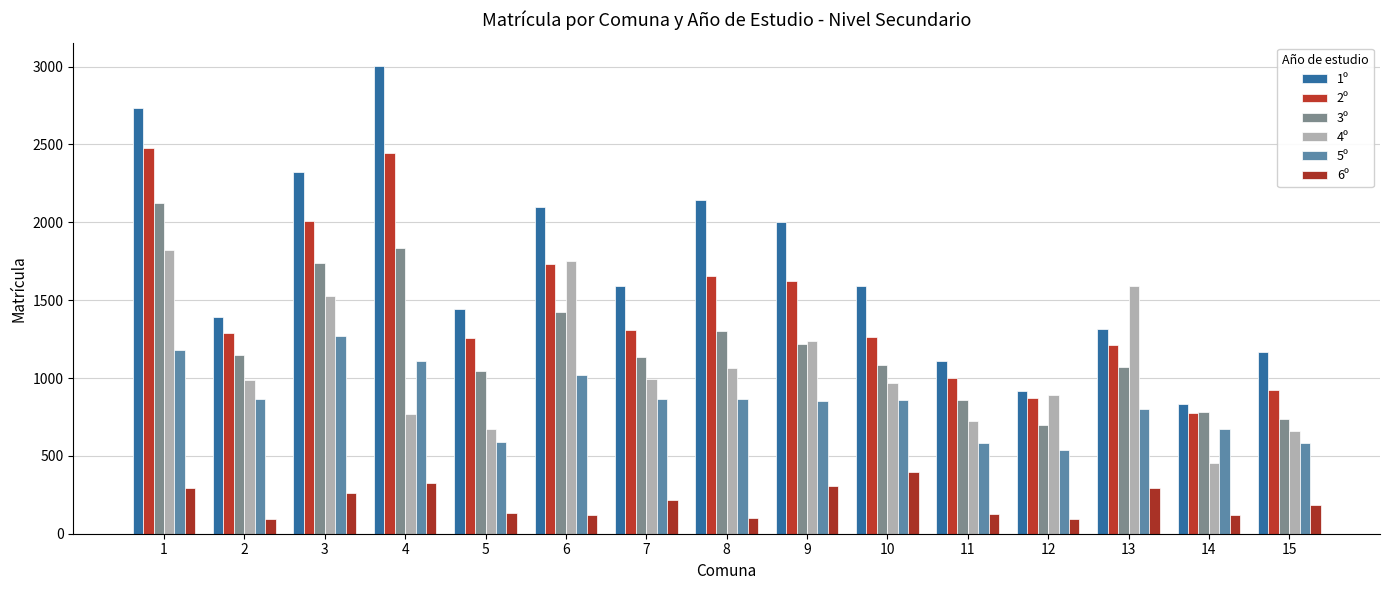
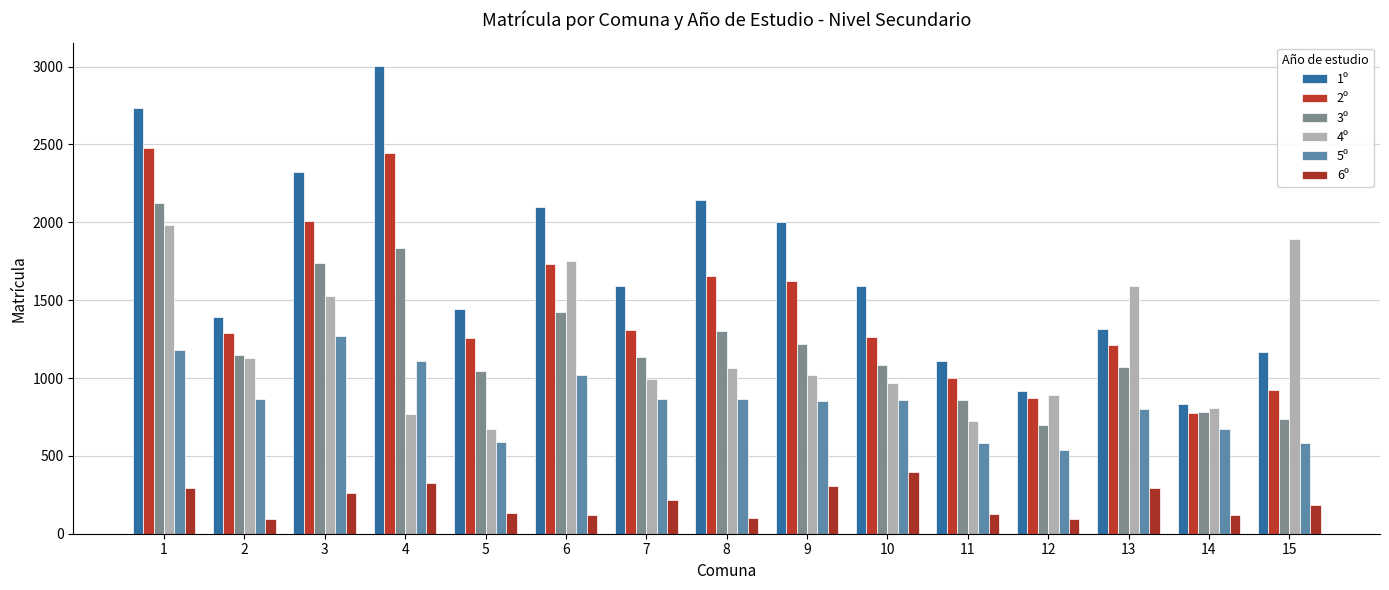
4º, 1: 1820 -> 1980
4º, 2: 990 -> 1130
4º, 9: 1240 -> 1020
4º, 14: 450 -> 810
4º, 15: 660 -> 1890
